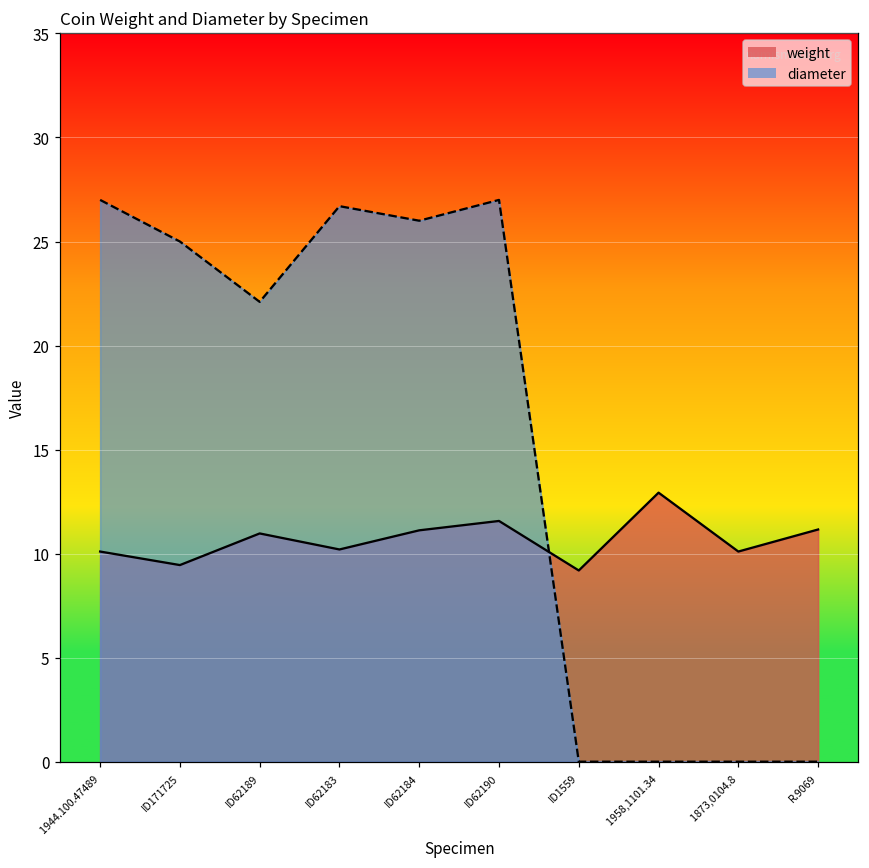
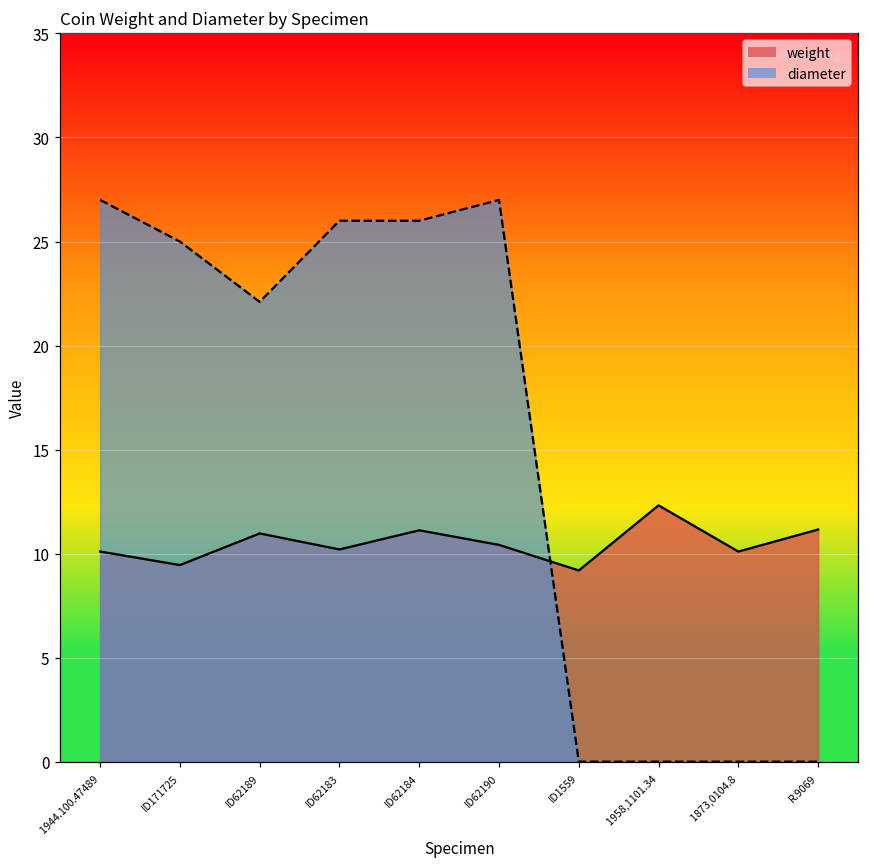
diameter, ID62183: 26.7 -> 26.0
weight, ID62190: 11.6 -> 10.4
weight, 1958,1101.34: 12.9 -> 12.3
